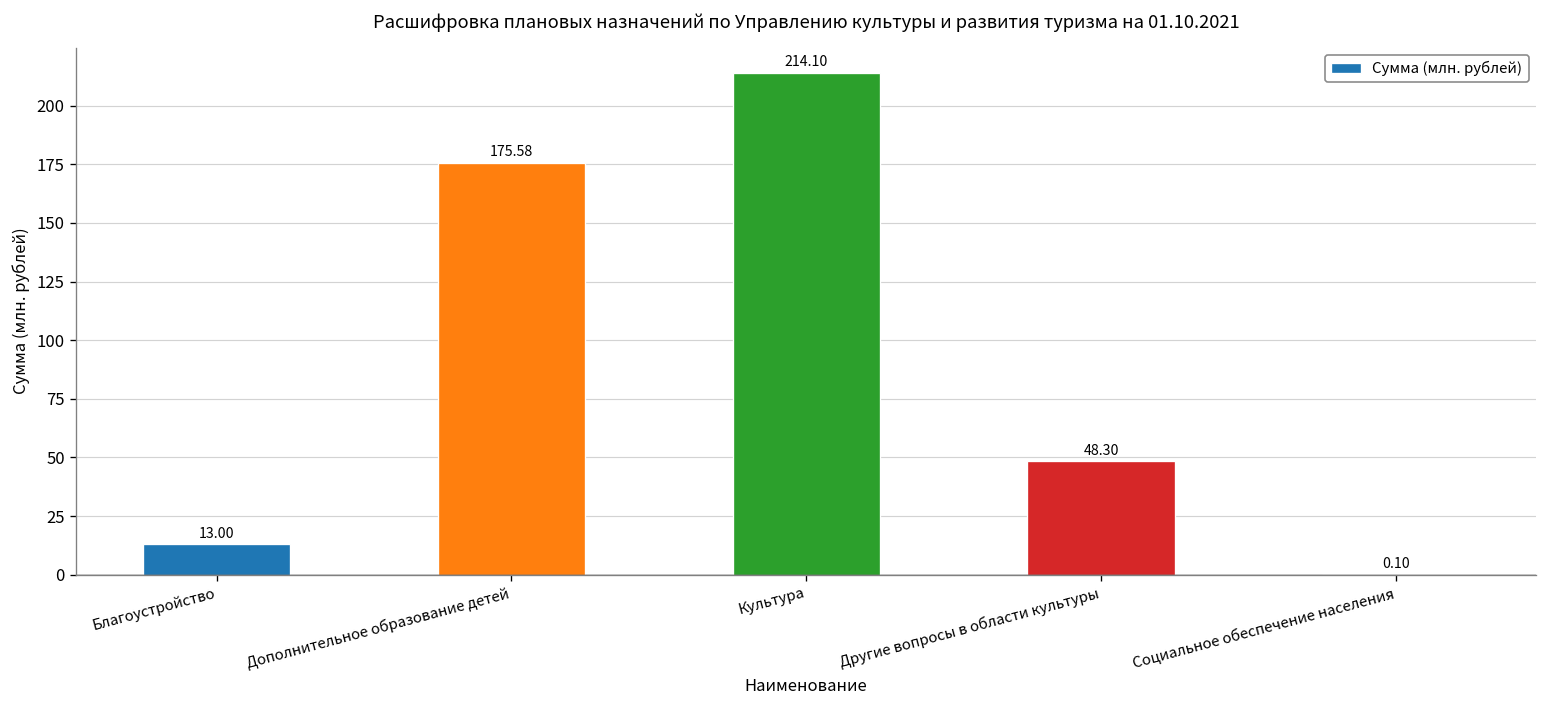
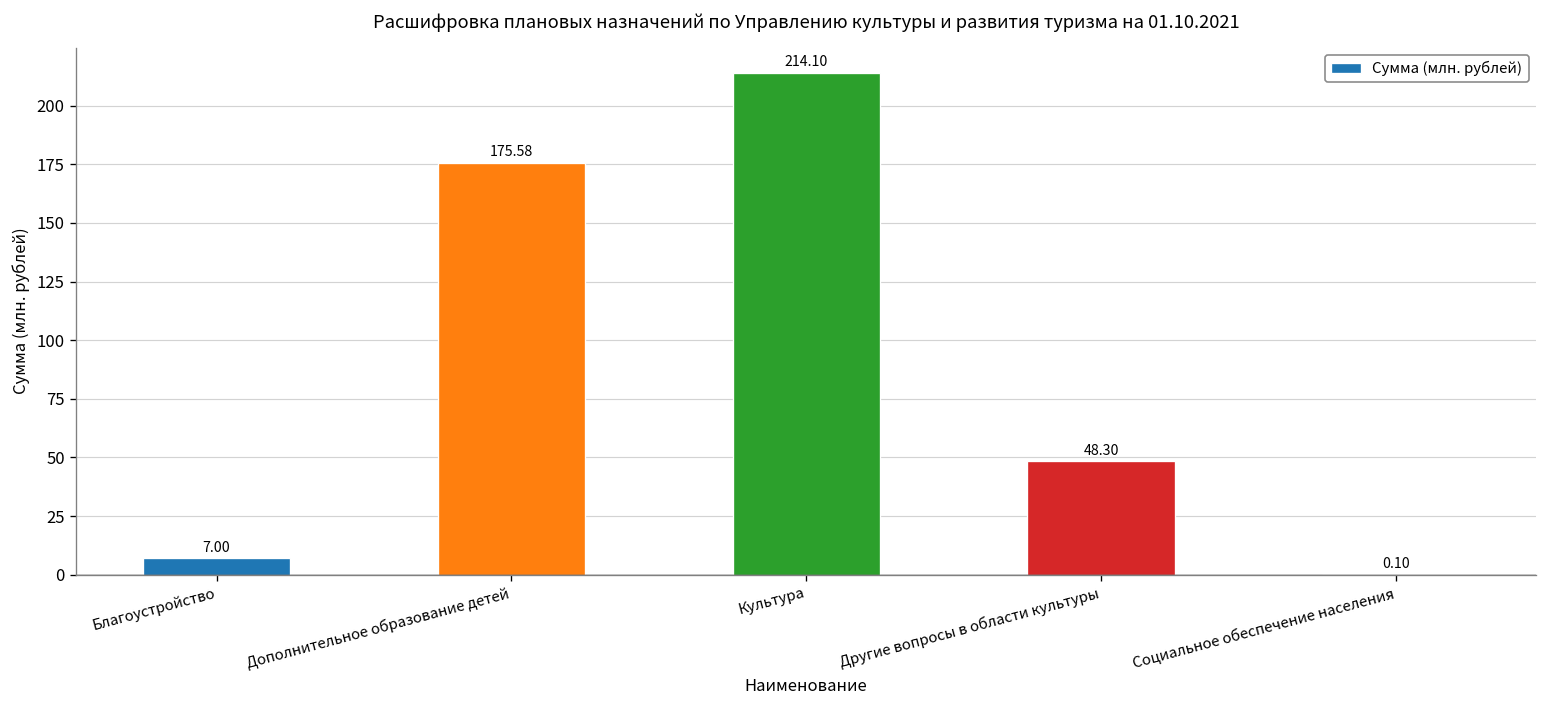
Благоустройство: 13.00 -> 7.00
